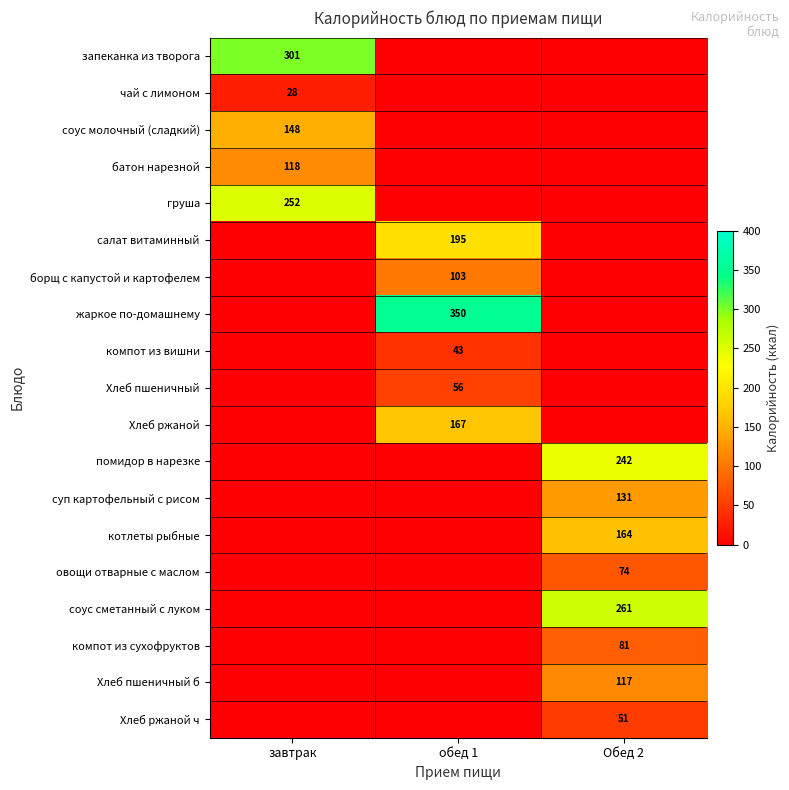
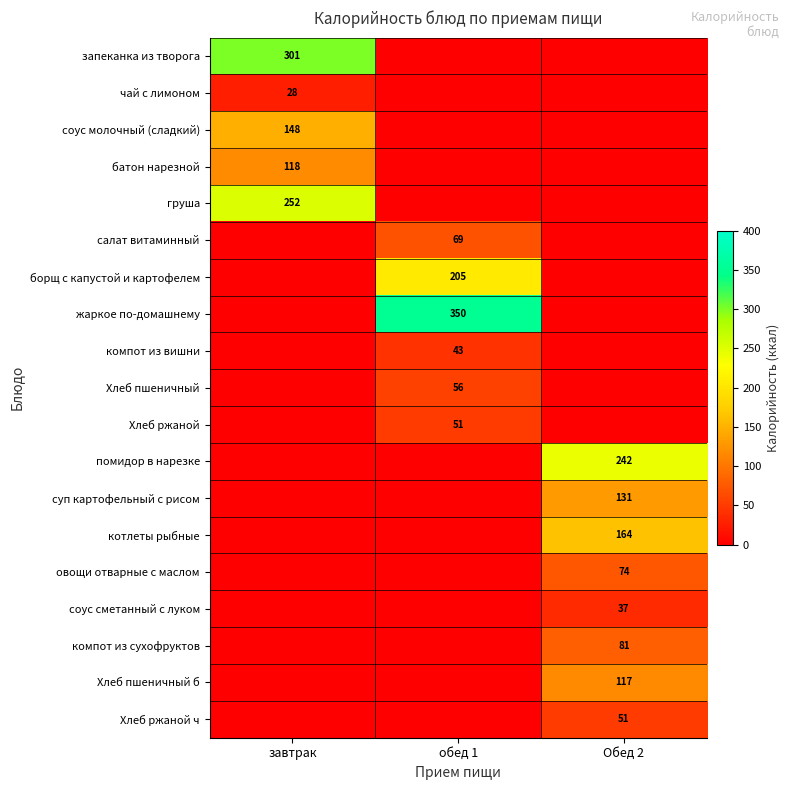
салат витаминный, обед 1: 195 -> 69
борщ с капустой и картофелем, обед 1: 103 -> 205
Хлеб ржаной, обед 1: 167 -> 51
соус сметанный с луком, Обед 2: 261 -> 37
